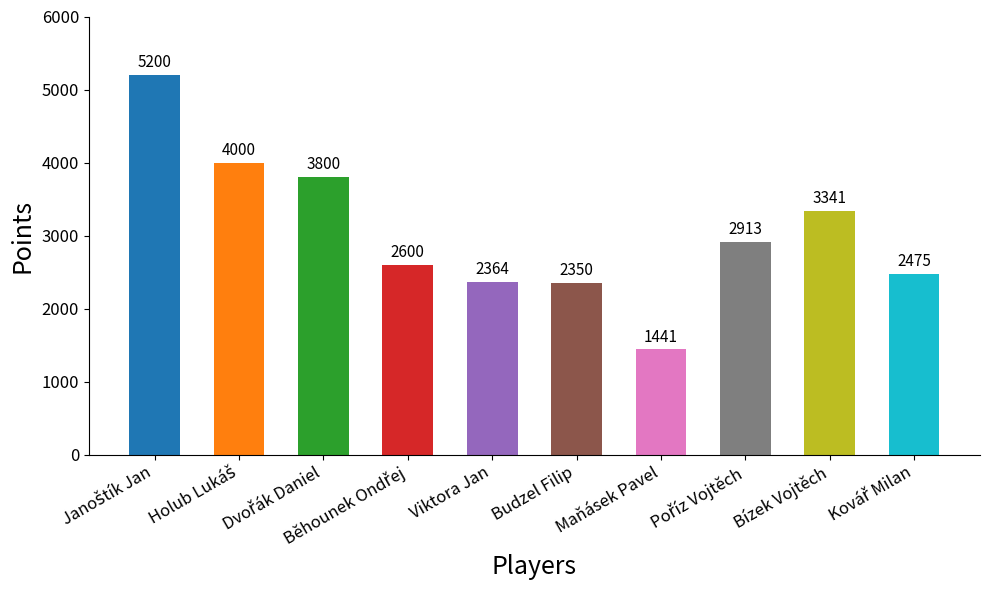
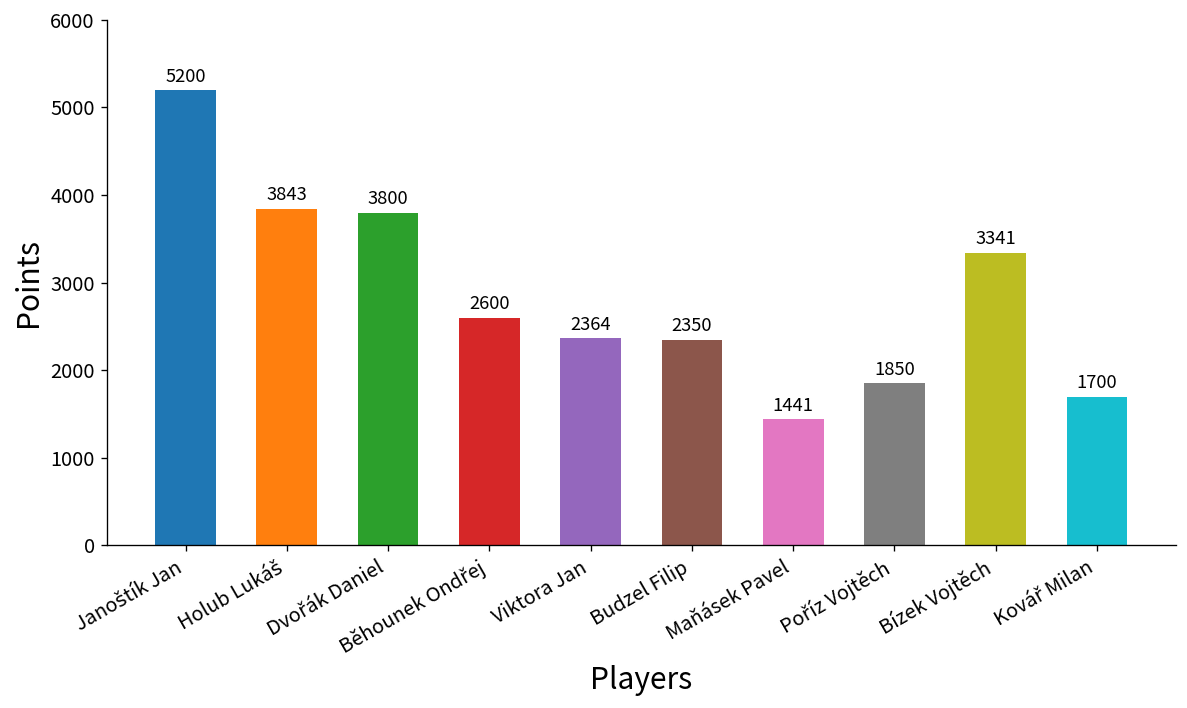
Holub Lukáš: 4000 -> 3843
Poříz Vojtěch: 2913 -> 1850
Kovář Milan: 2475 -> 1700
